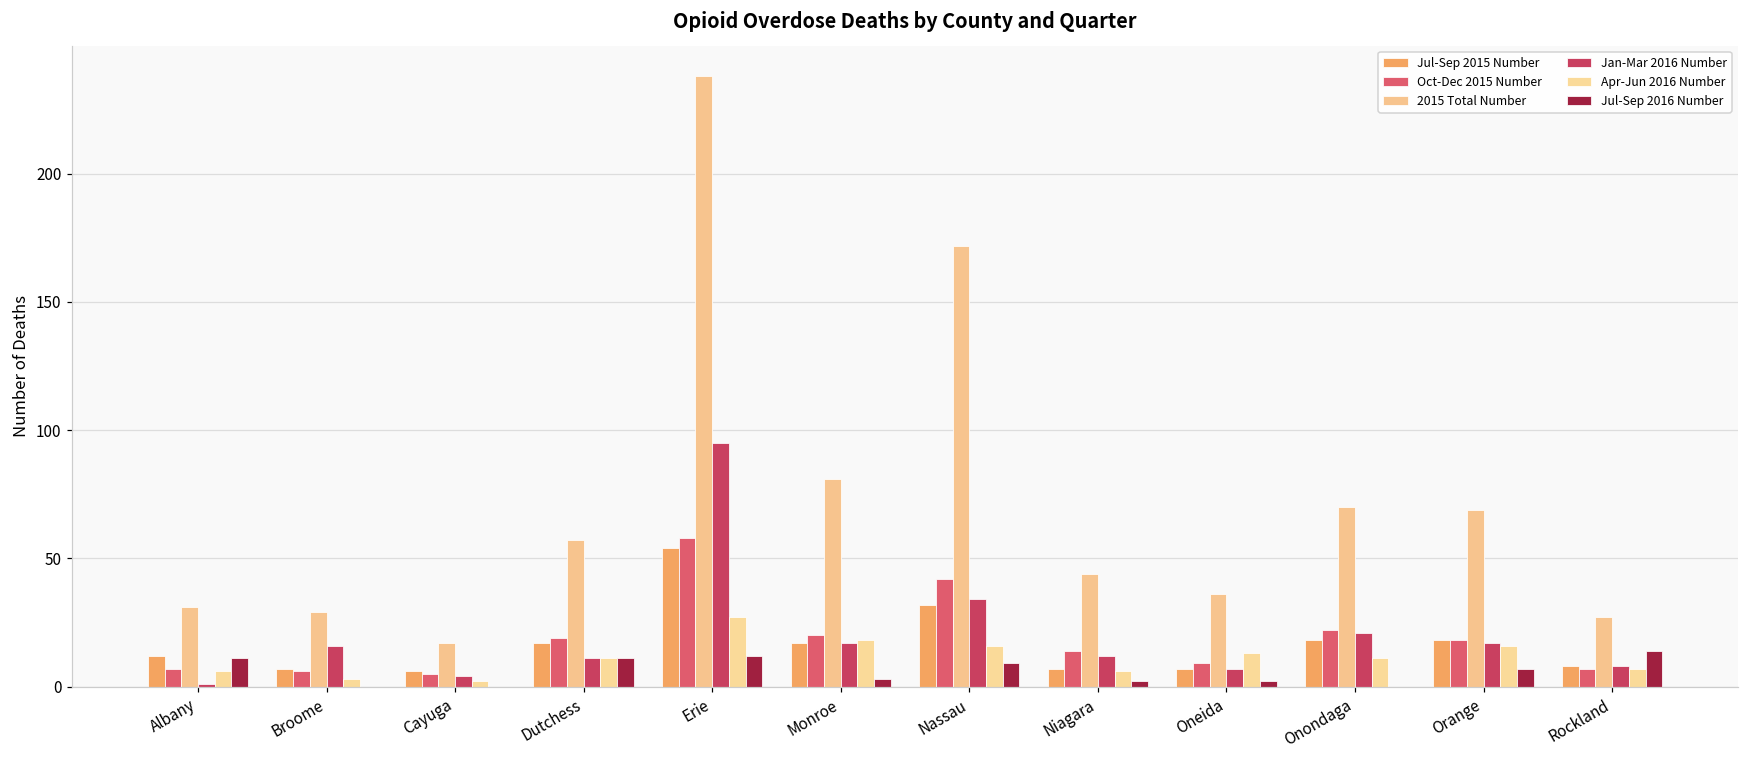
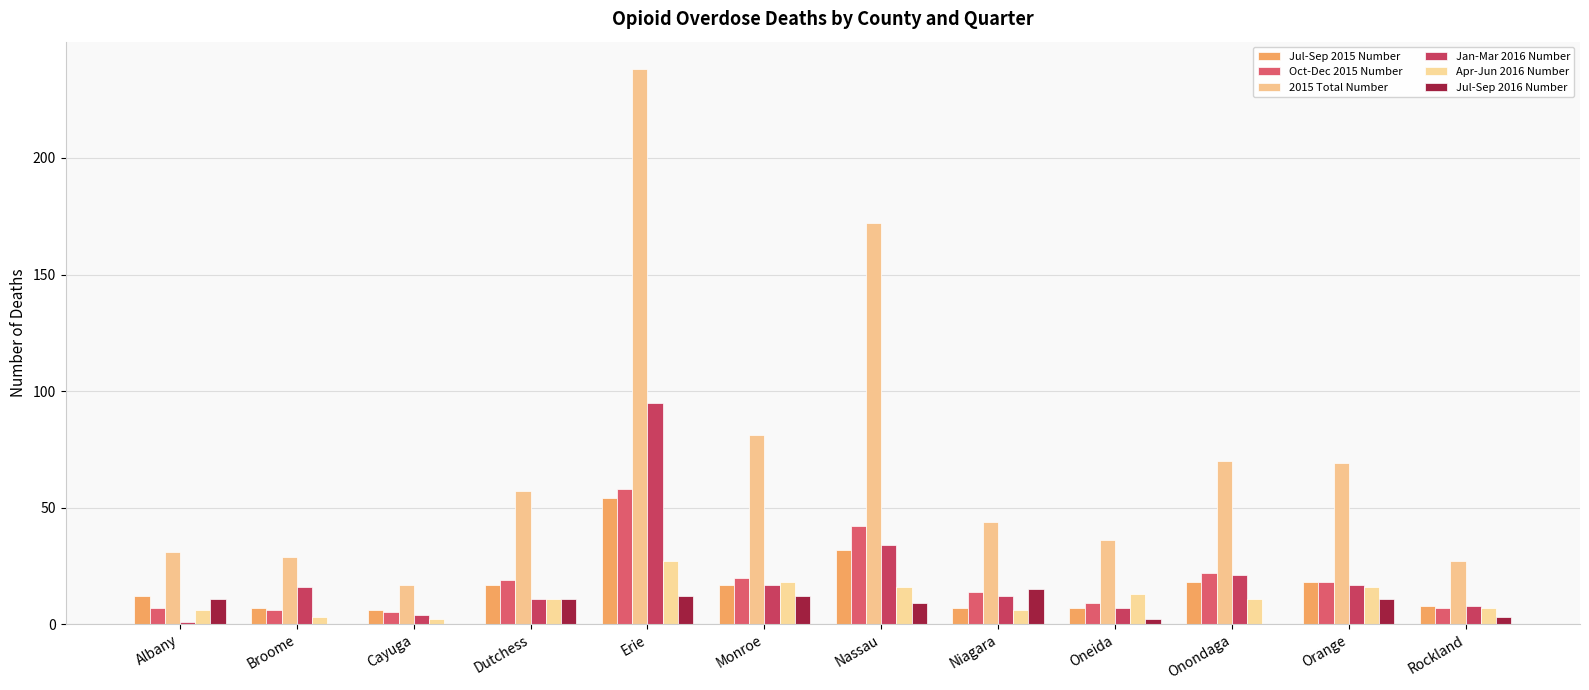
Jul-Sep 2016 Number, Monroe: 3 -> 12
Jul-Sep 2016 Number, Niagara: 2 -> 15
Jul-Sep 2016 Number, Orange: 7 -> 11
Jul-Sep 2016 Number, Rockland: 14 -> 3
